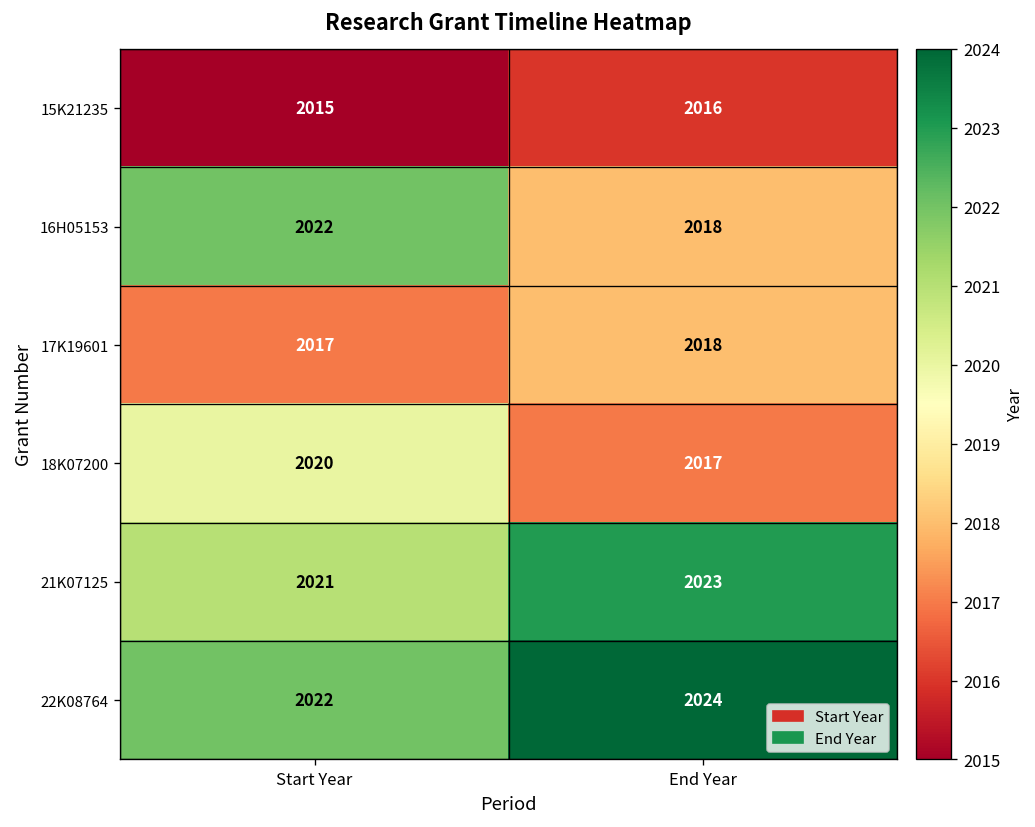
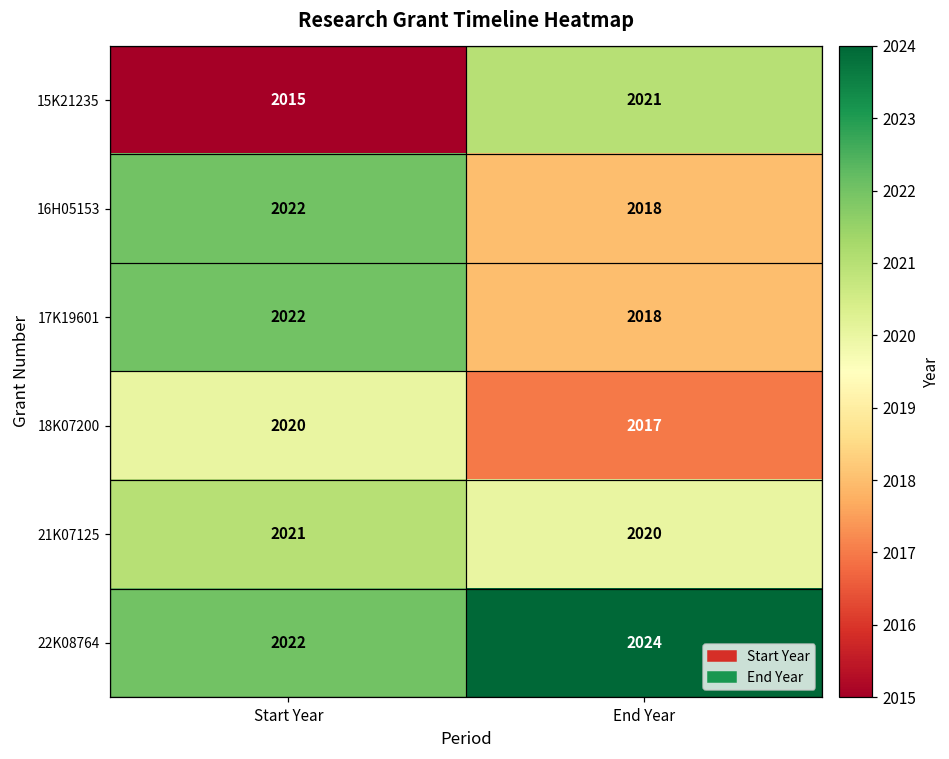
15K21235, End Year: 2016 -> 2021
17K19601, Start Year: 2017 -> 2022
21K07125, End Year: 2023 -> 2020
